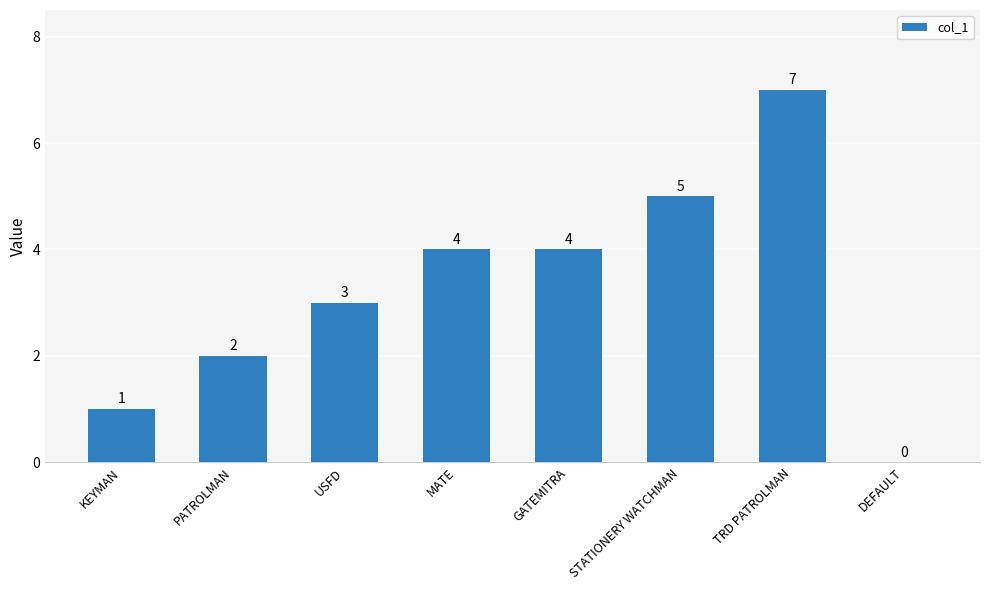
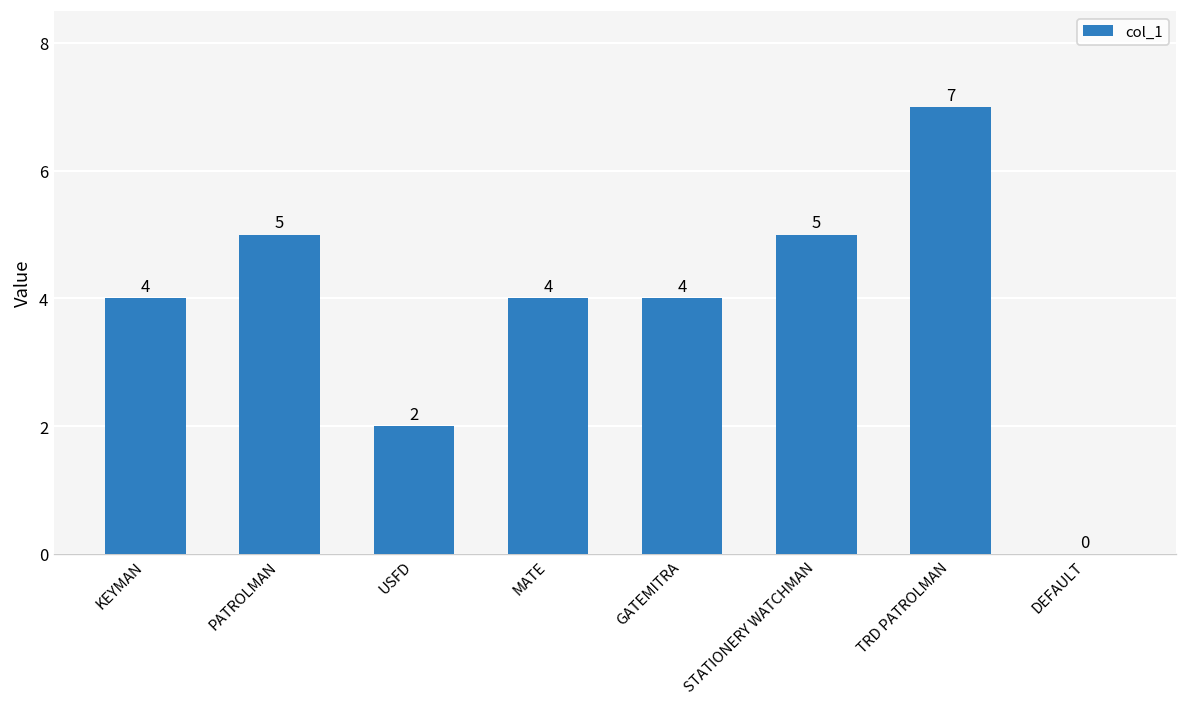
KEYMAN: 1 -> 4
PATROLMAN: 2 -> 5
USFD: 3 -> 2
